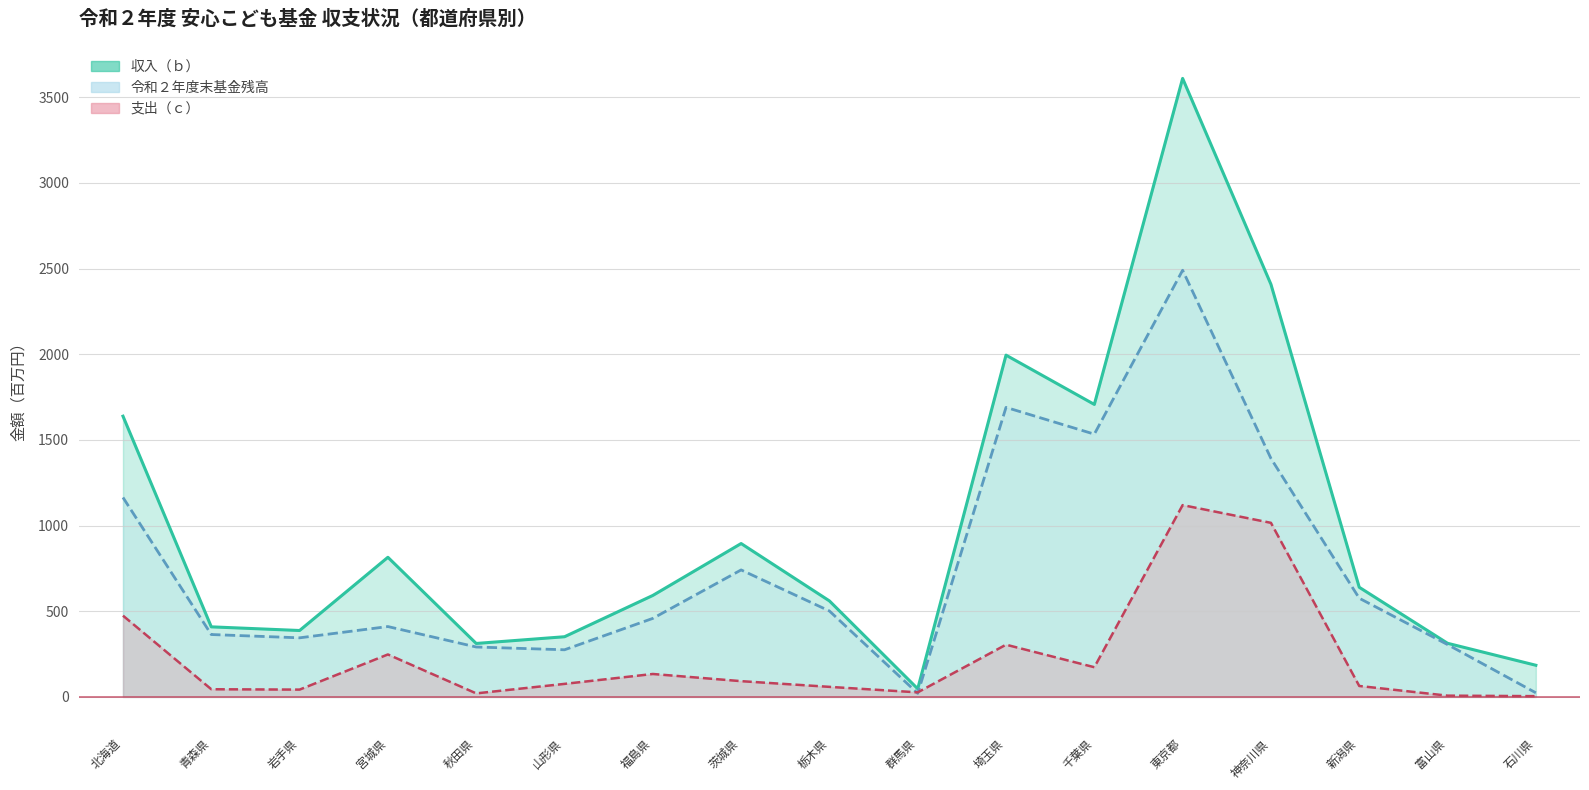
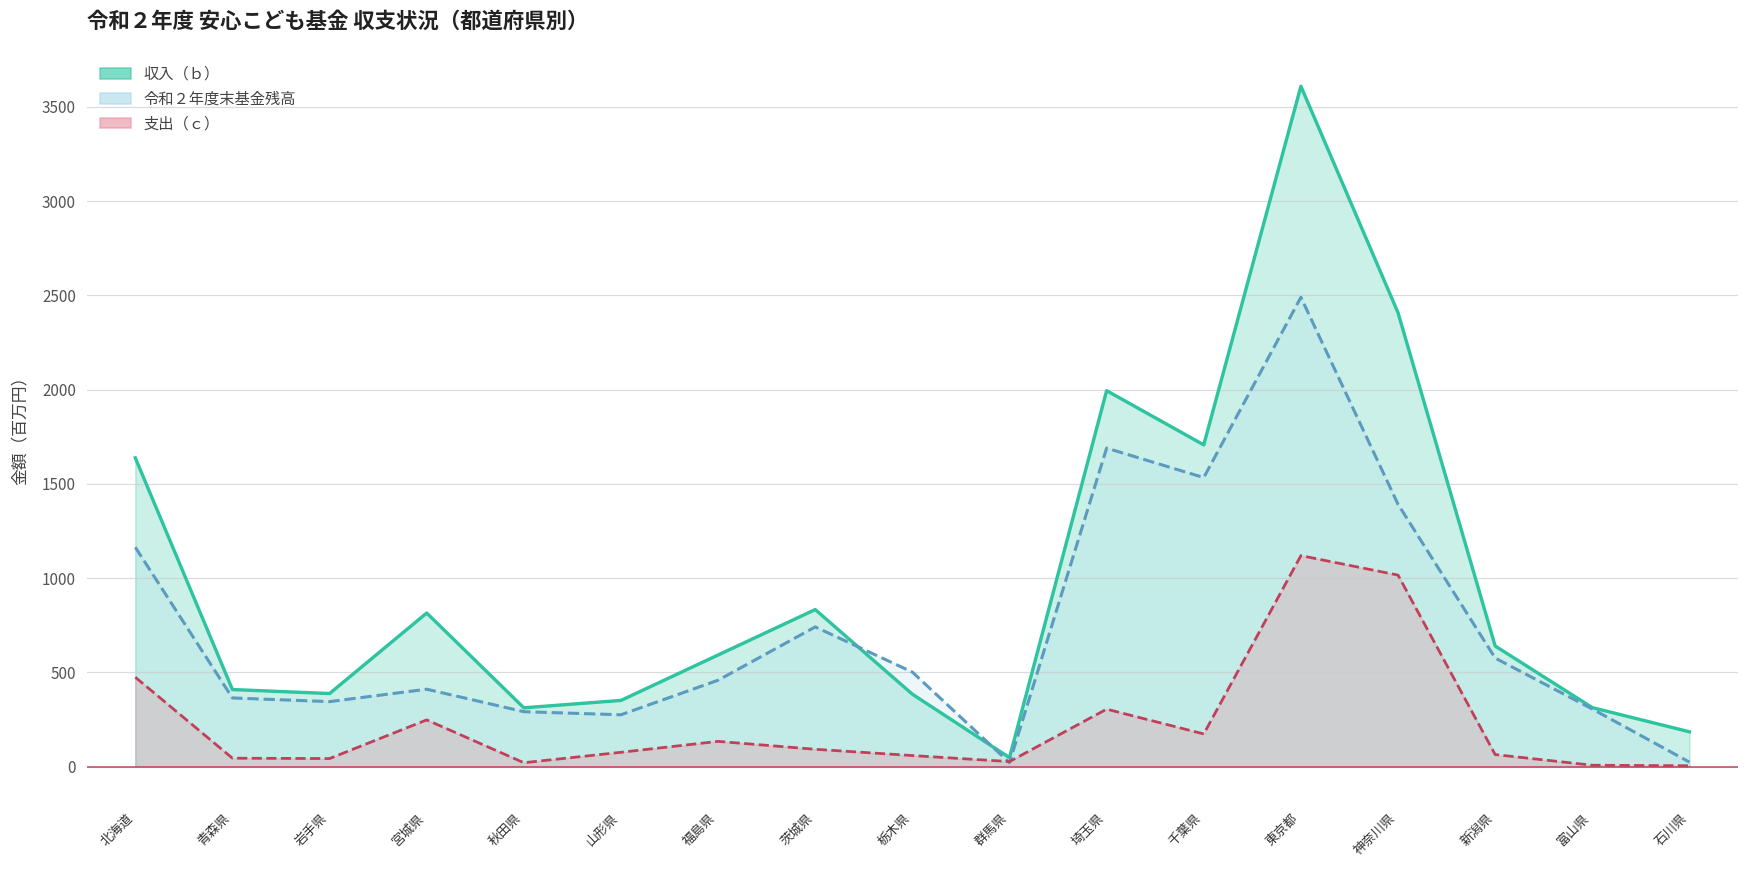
収入（ｂ）, 茨城県: 900 -> 830
収入（ｂ）, 栃木県: 560 -> 380
